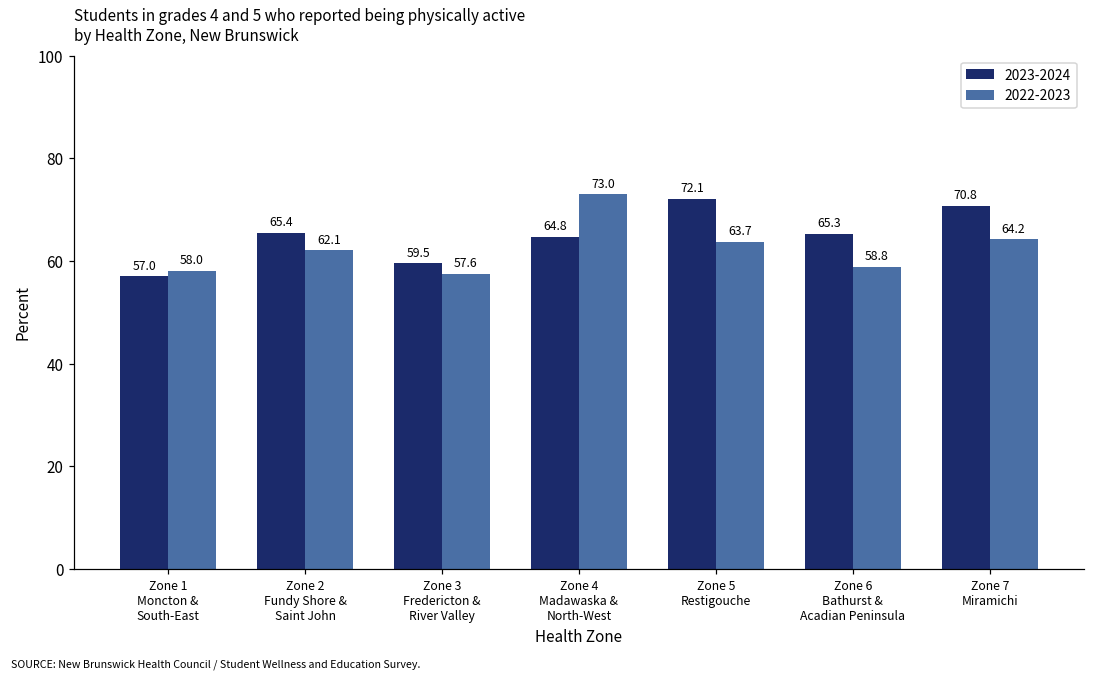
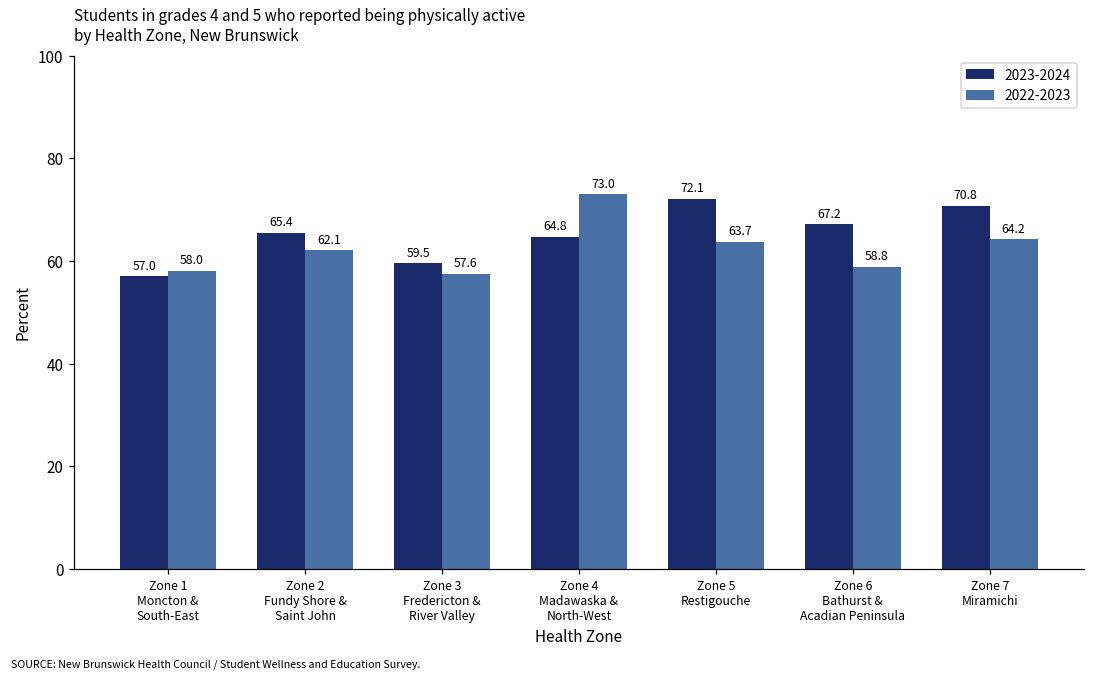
2023-2024, Zone 6 Bathurst & Acadian Peninsula: 65.3 -> 67.2
